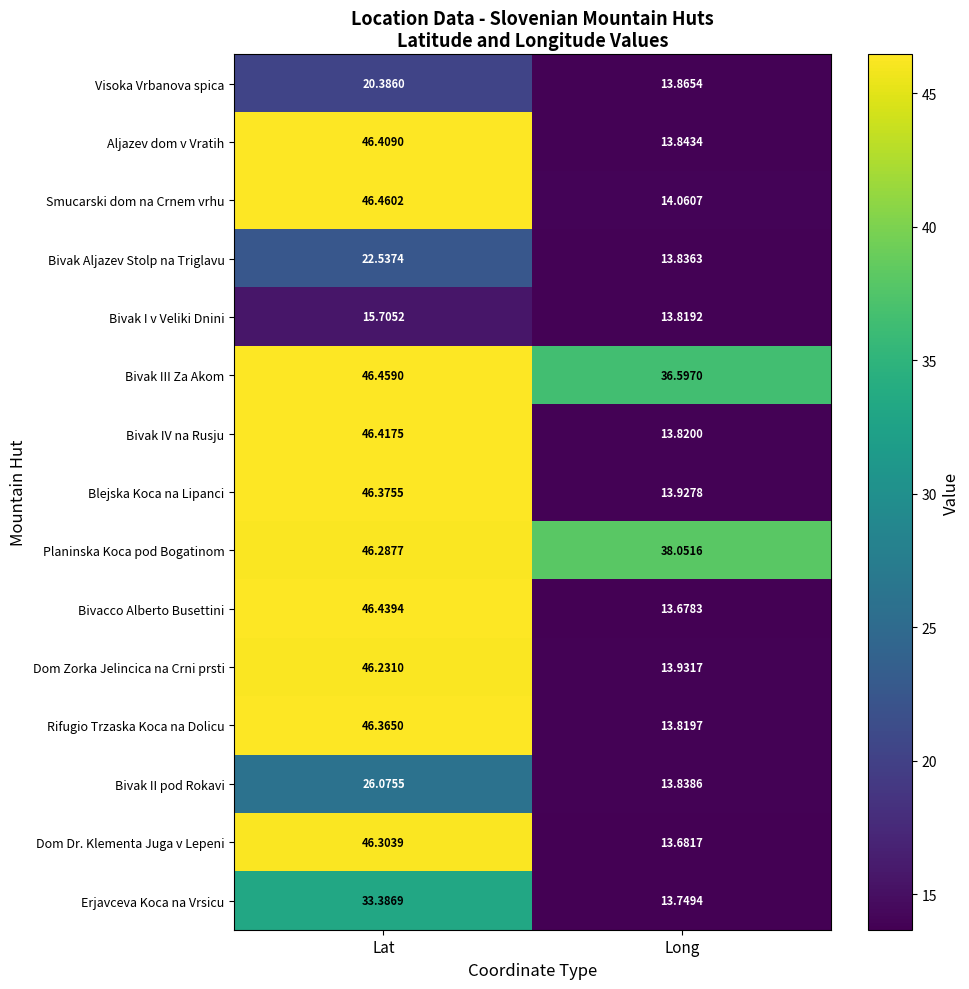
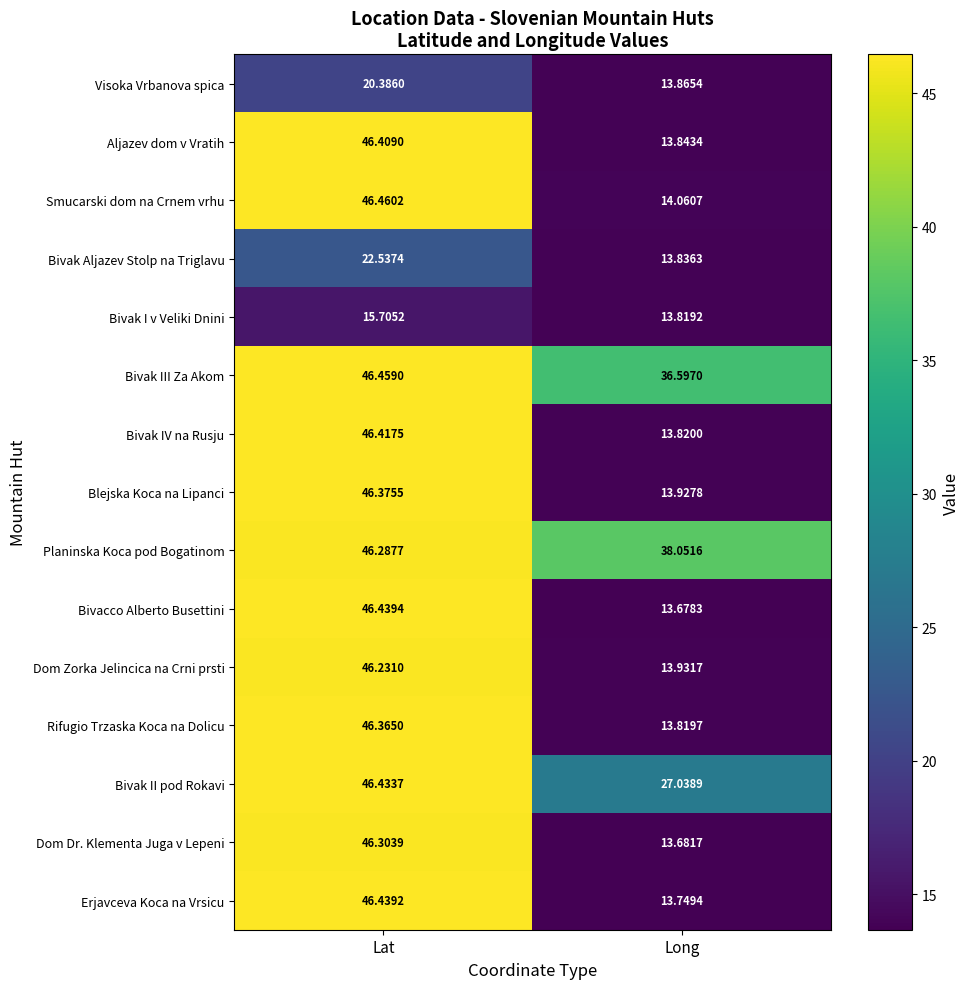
Bivak II pod Rokavi, Lat: 26.0755 -> 46.4337
Bivak II pod Rokavi, Long: 13.8386 -> 27.0389
Erjavceva Koca na Vrsicu, Lat: 33.3869 -> 46.4392
